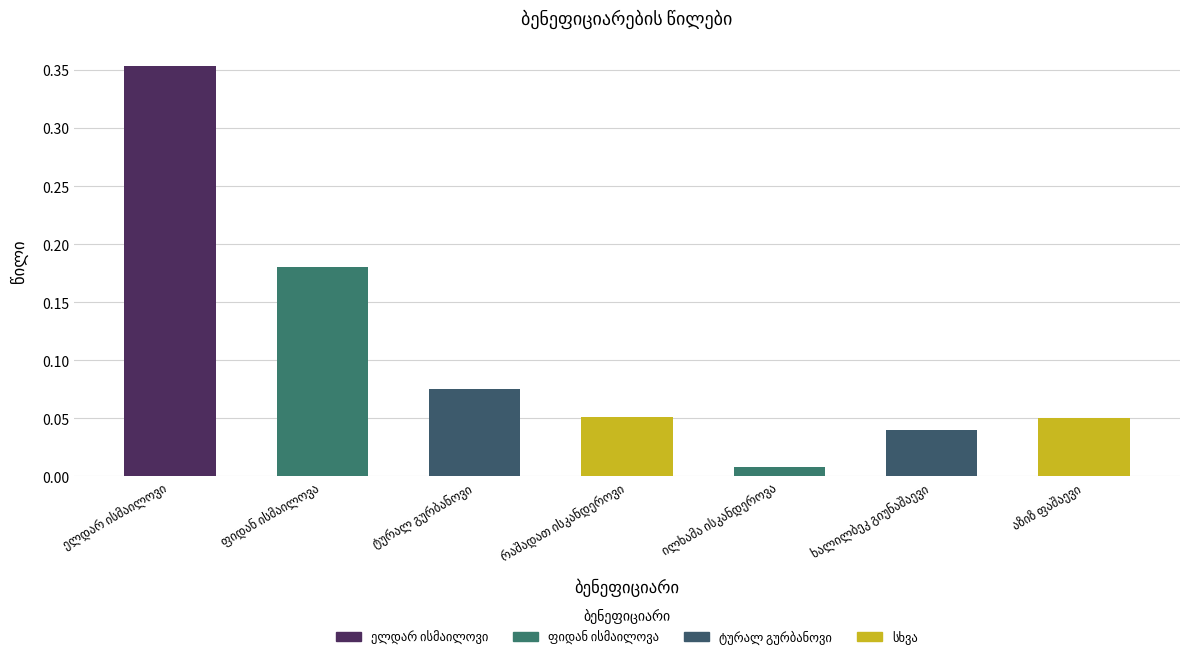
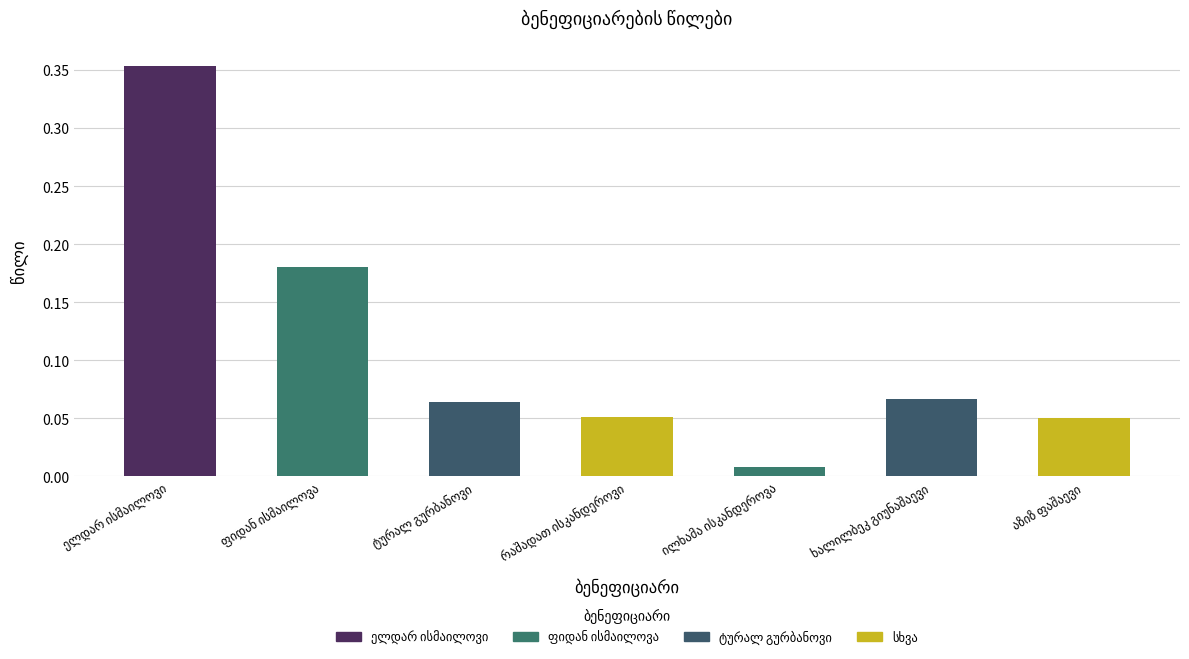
ტურალ გურბანოვი: 0.075 -> 0.064
ხალილბეკ გიუნაშაევი: 0.040 -> 0.067
